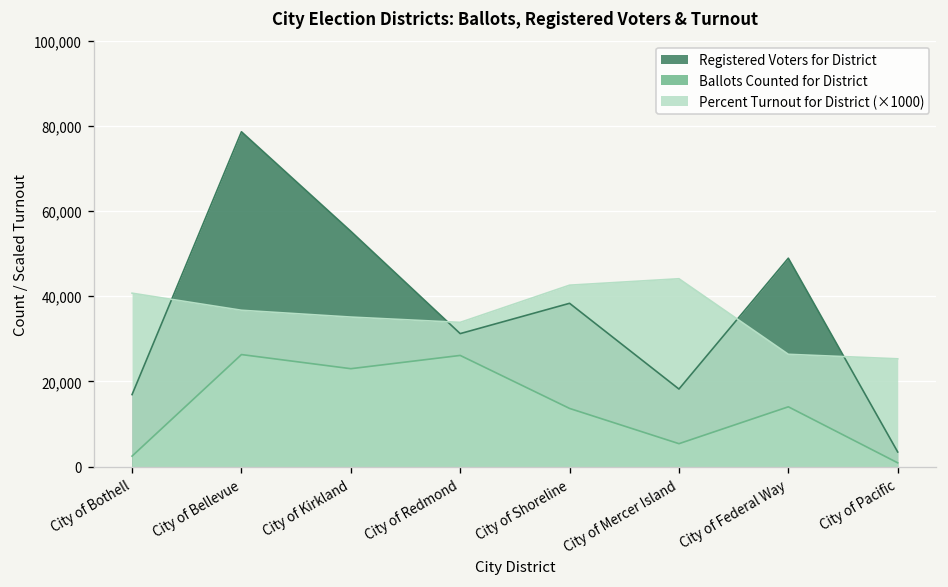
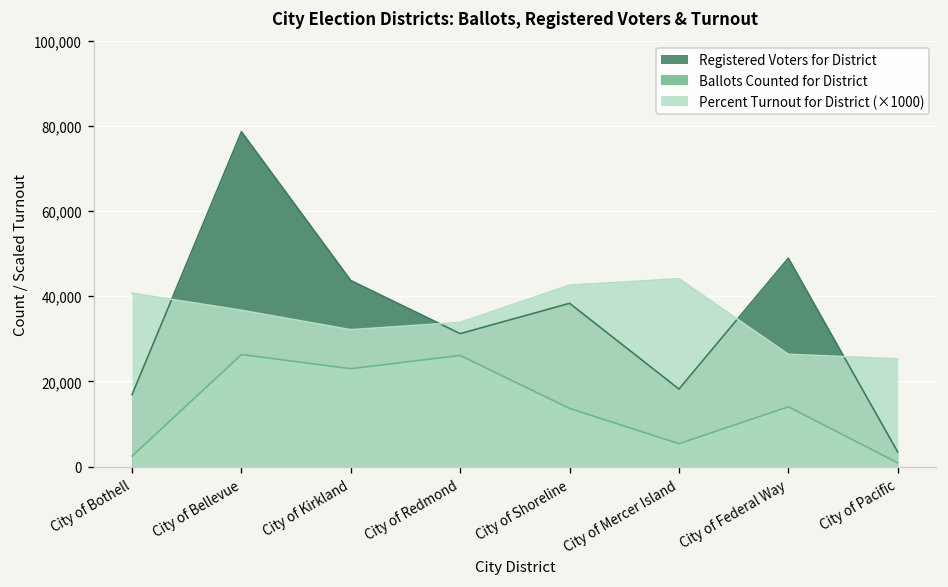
Registered Voters for District, City of Kirkland: 55,000 -> 44,000
Percent Turnout for District (×1000), City of Kirkland: 35,000 -> 32,000
